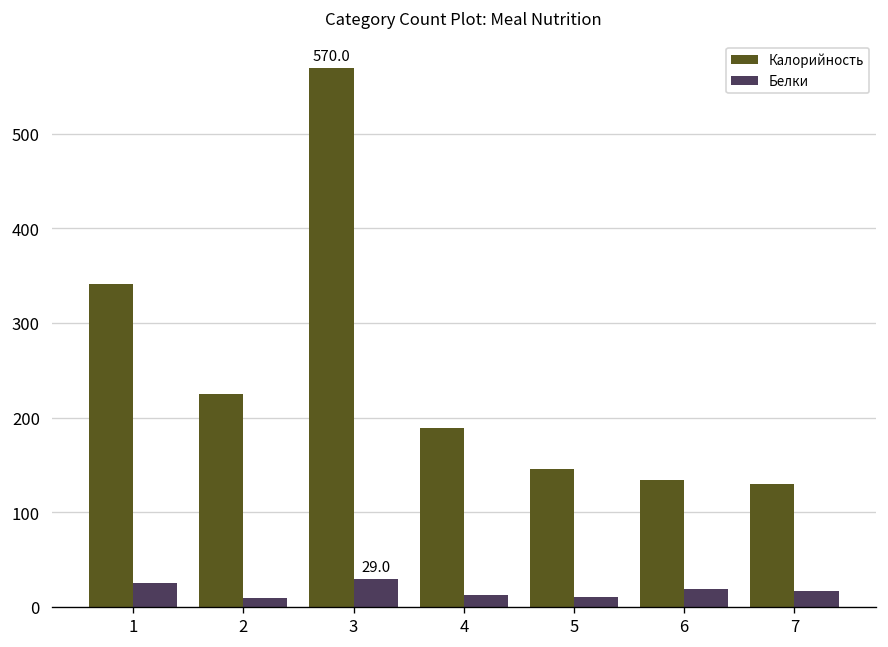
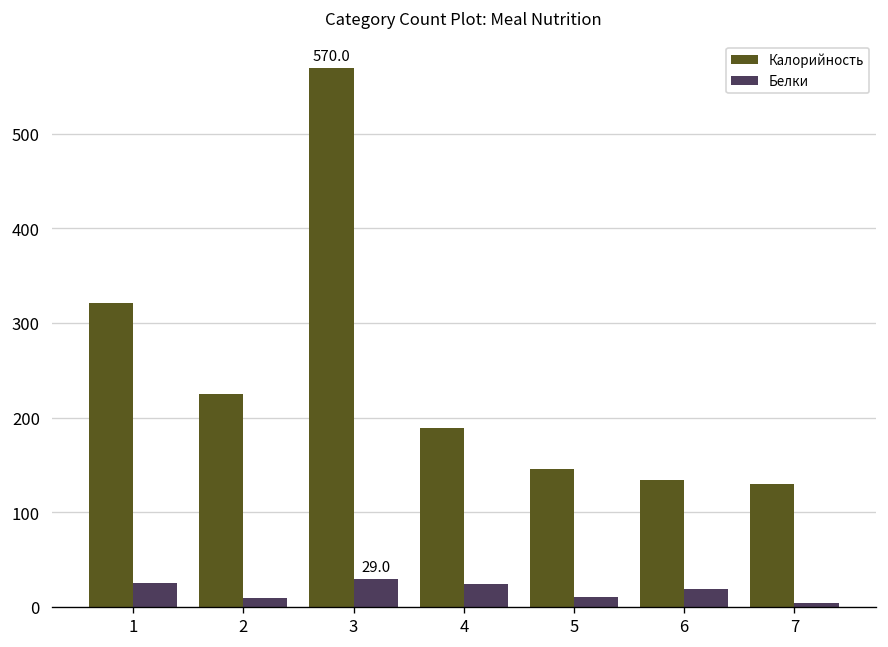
Калорийность, 1: 340 -> 320
Белки, 4: 10 -> 20
Белки, 7: 20 -> 0
